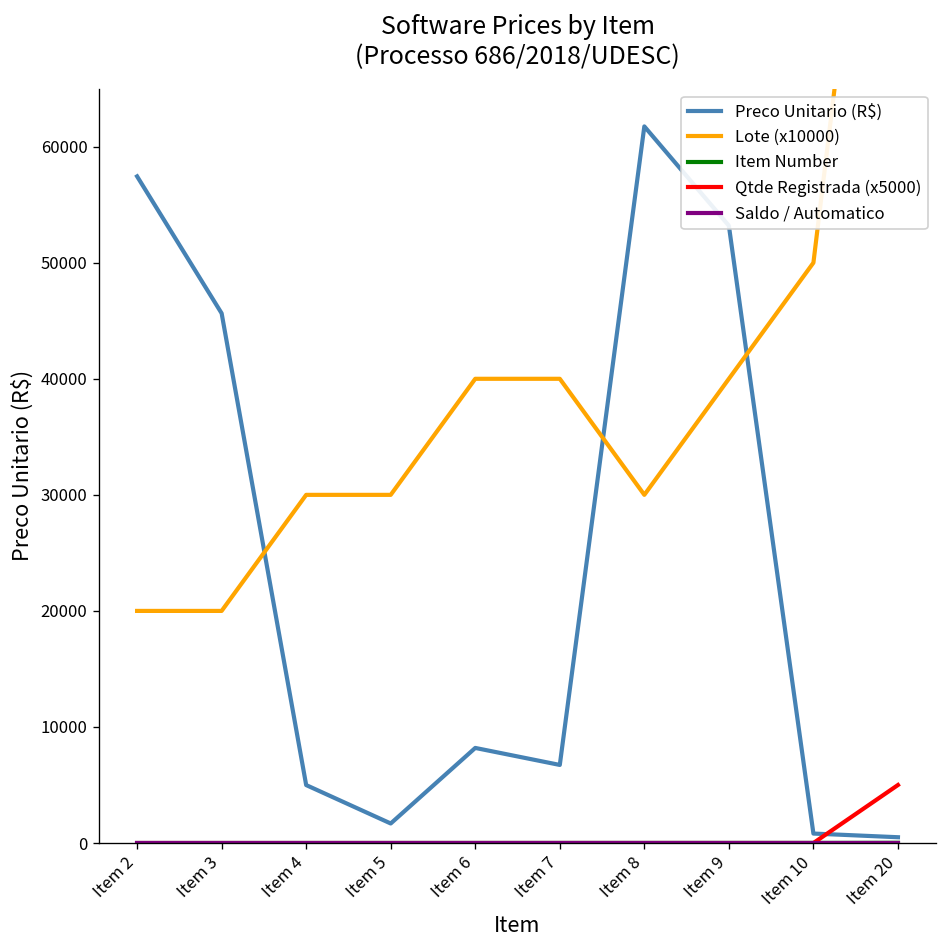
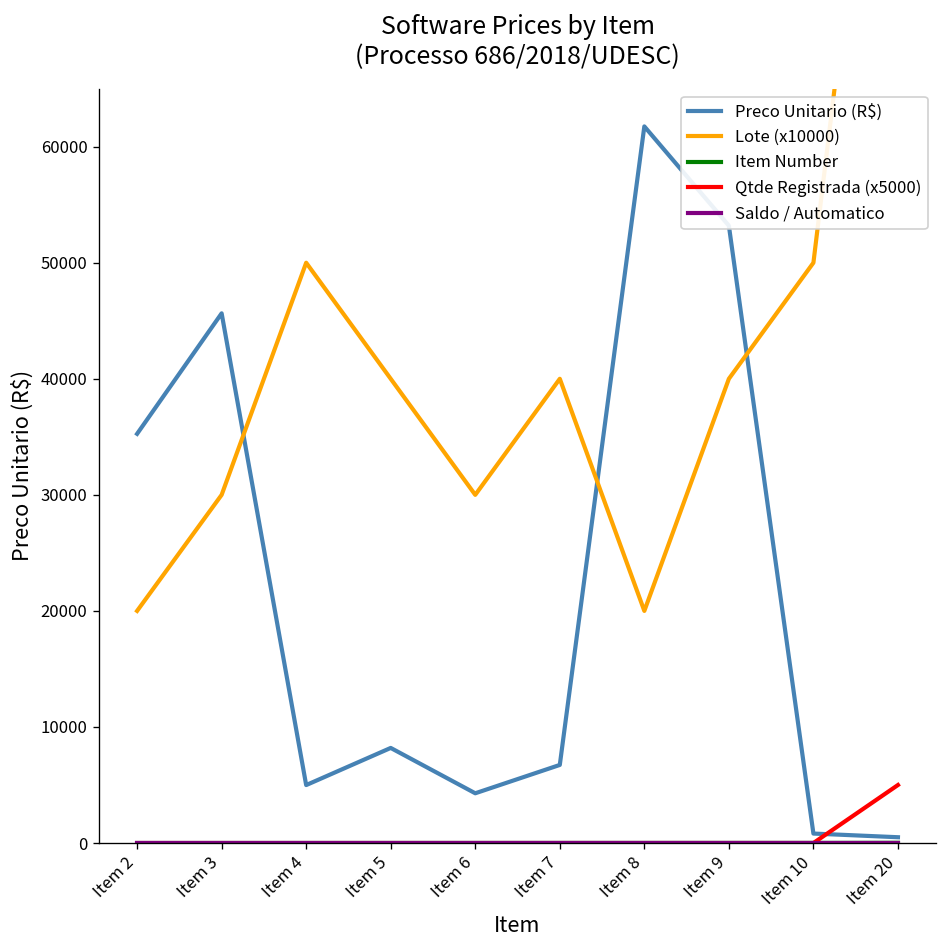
Preco Unitario (R$), Item 2: 57000 -> 35000
Lote (x10000), Item 3: 20000 -> 30000
Lote (x10000), Item 4: 30000 -> 50000
Preco Unitario (R$), Item 5: 2000 -> 8000
Lote (x10000), Item 5: 30000 -> 40000
Preco Unitario (R$), Item 6: 8000 -> 4000
Lote (x10000), Item 6: 40000 -> 30000
Lote (x10000), Item 8: 30000 -> 20000
